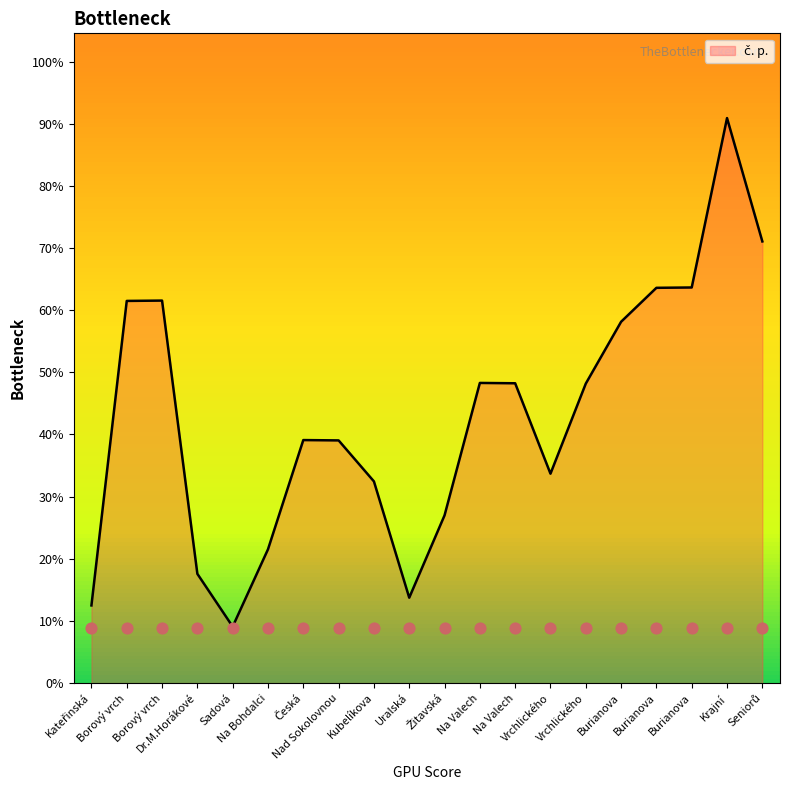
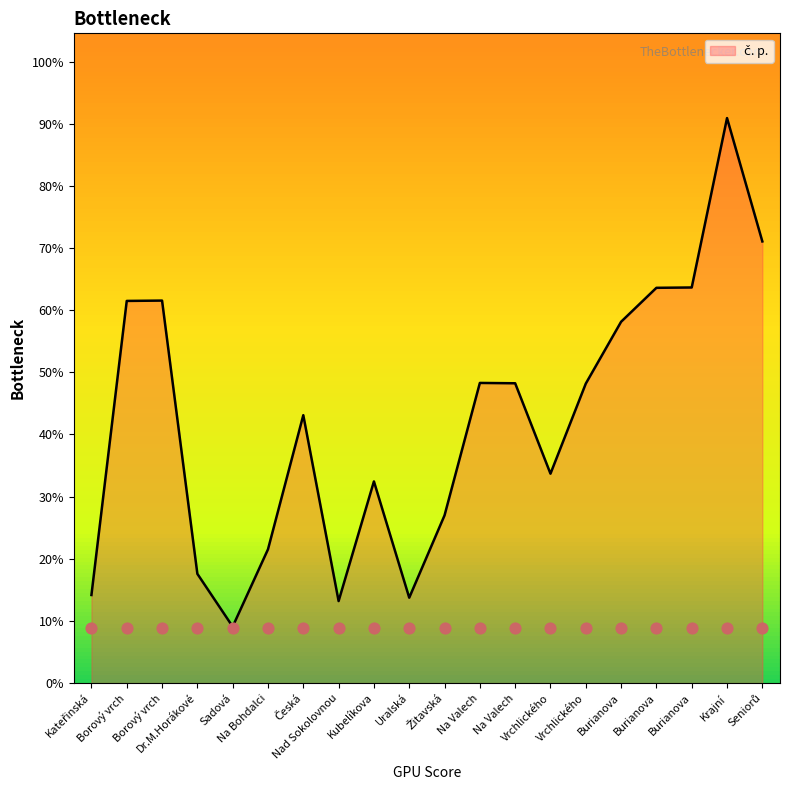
č. p., Kateřinská: 12% -> 14%
č. p., Česká: 39% -> 43%
č. p., Nad Sokolovnou: 39% -> 13%
